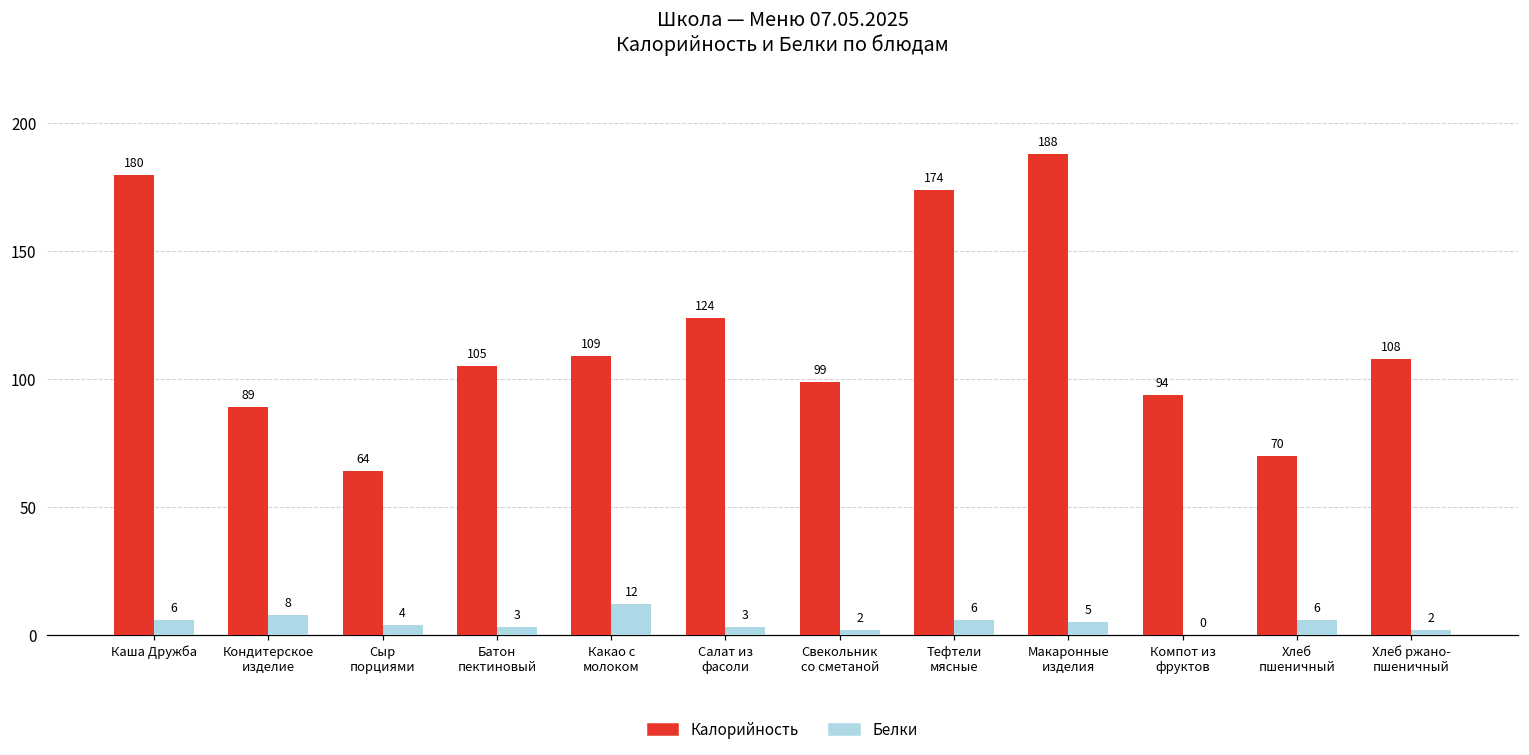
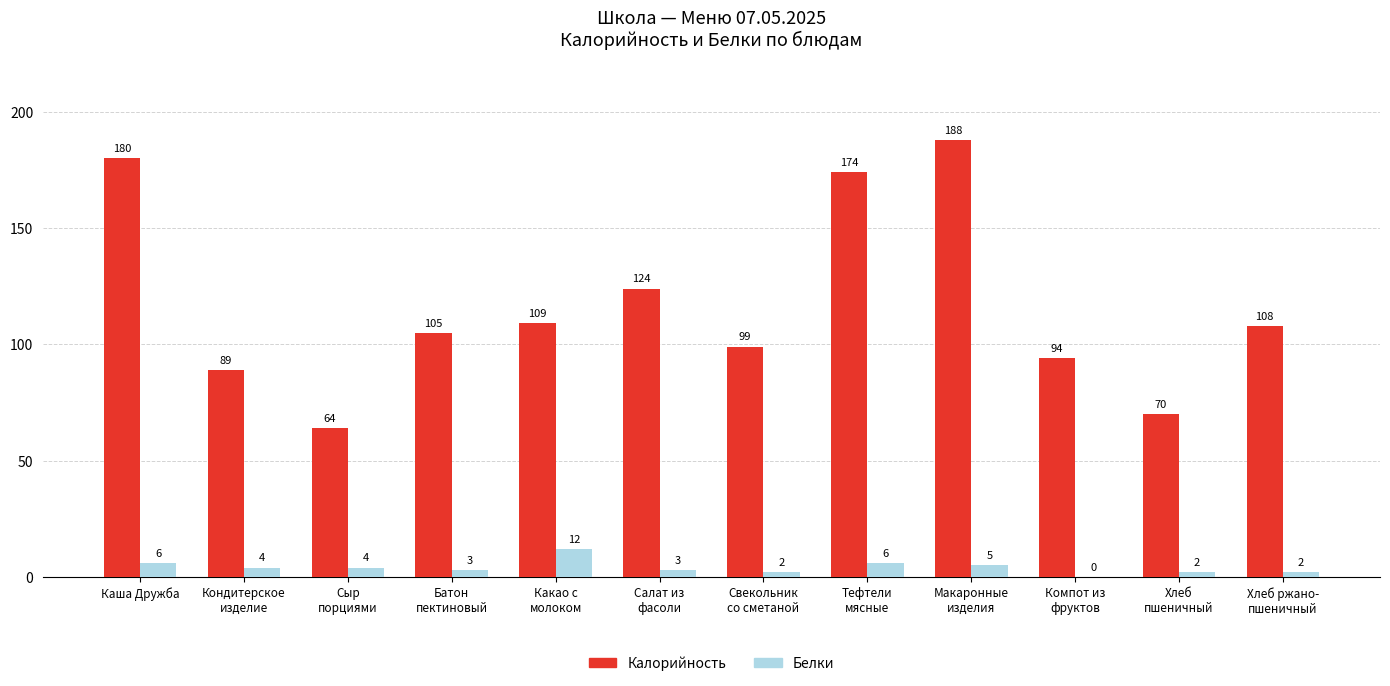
Белки, Кондитерское изделие: 8 -> 4
Белки, Хлеб пшеничный: 6 -> 2
